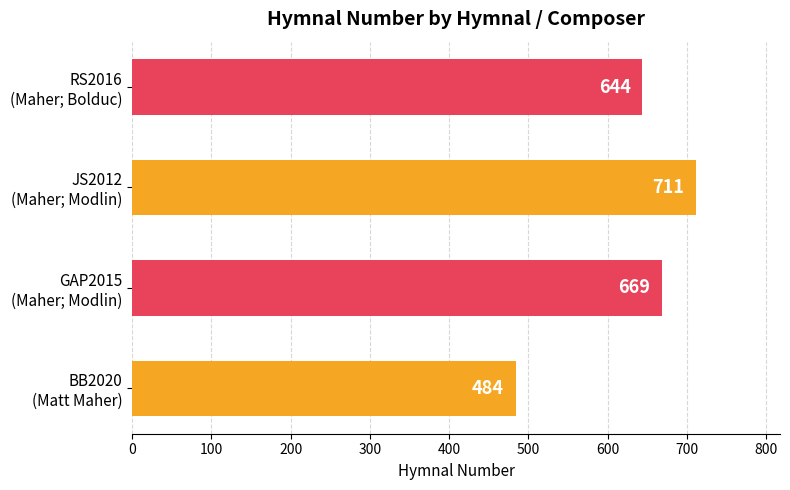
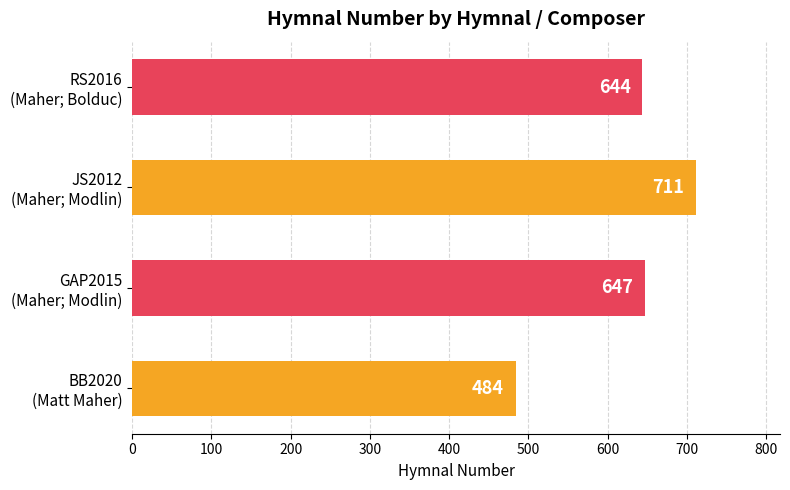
GAP2015 (Maher; Modlin): 669 -> 647
